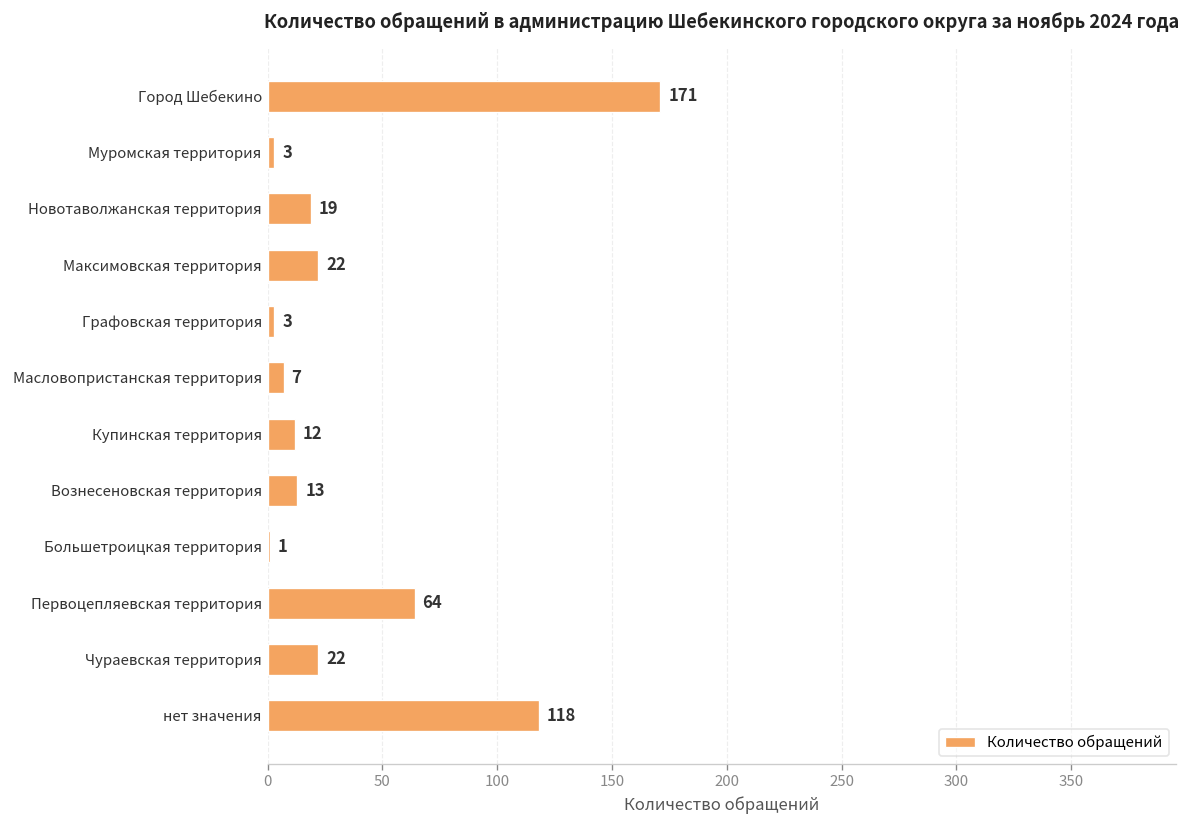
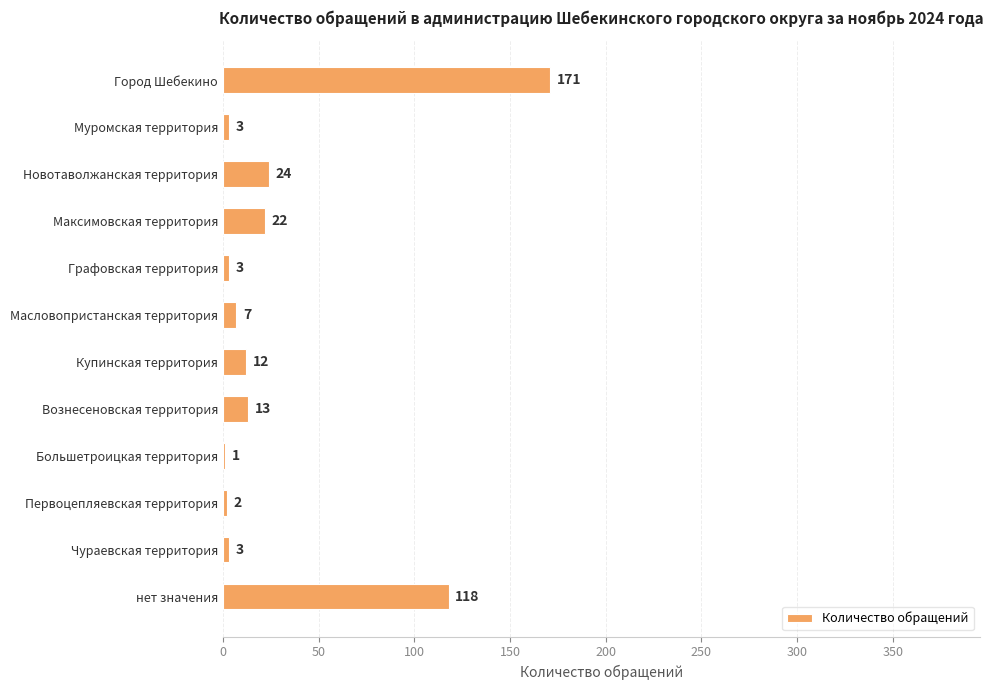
Новотаволжанская территория: 19 -> 24
Первоцепляевская территория: 64 -> 2
Чураевская территория: 22 -> 3
